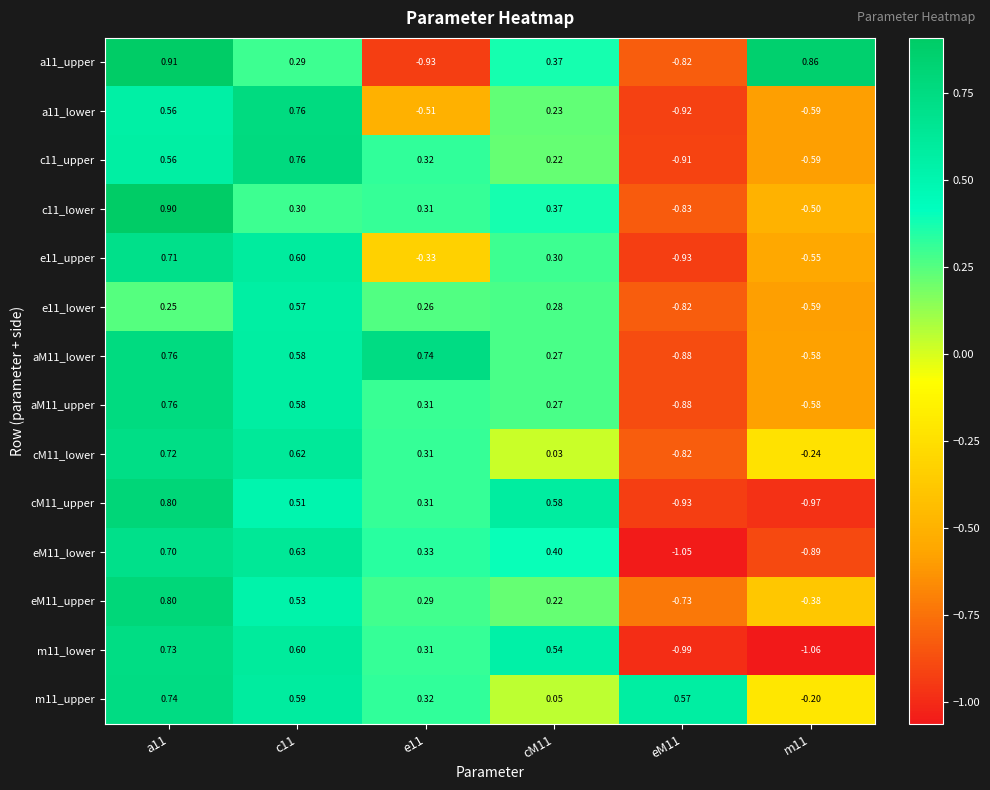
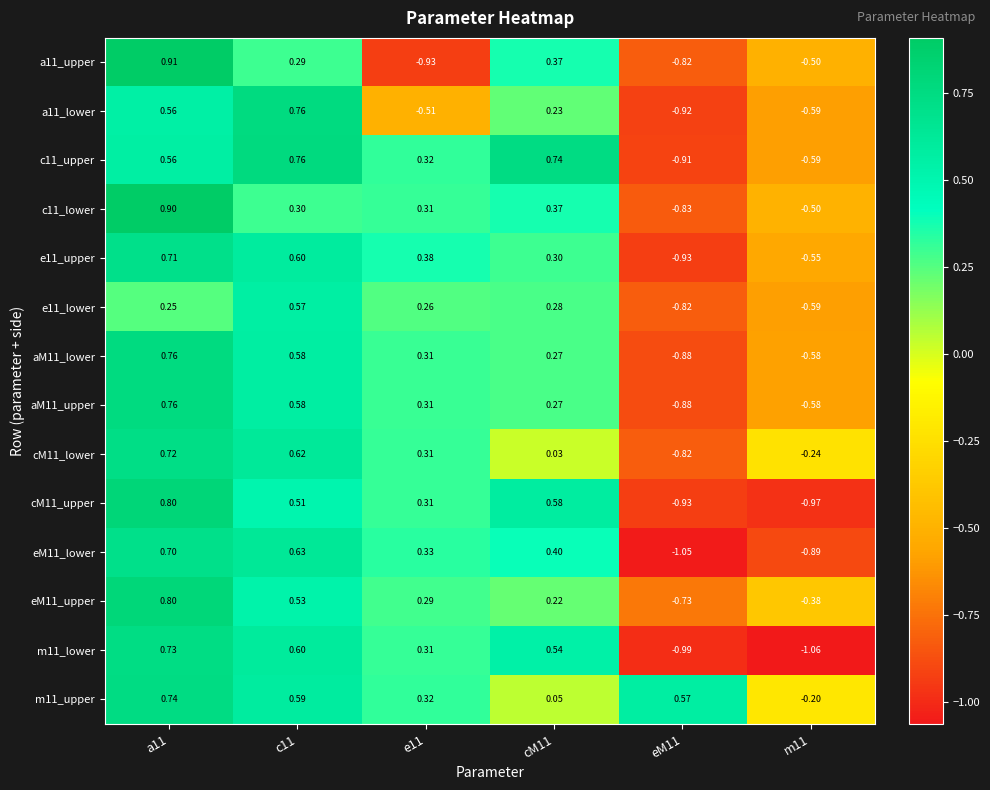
a11_upper, m11: 0.86 -> -0.50
c11_upper, cM11: 0.22 -> 0.74
e11_upper, e11: -0.33 -> 0.38
aM11_lower, e11: 0.74 -> 0.31
